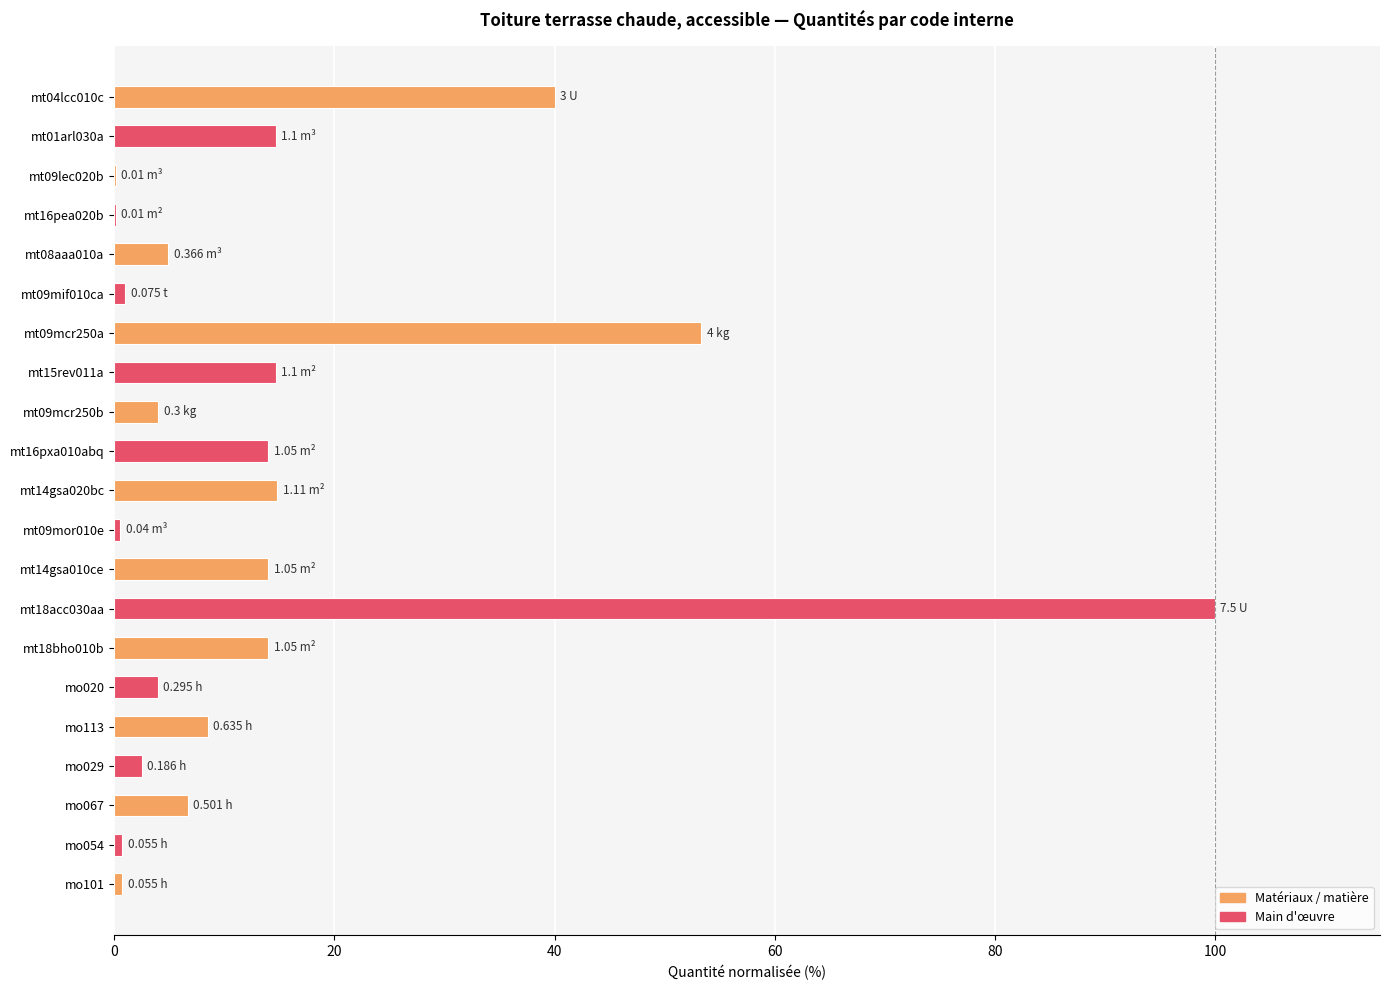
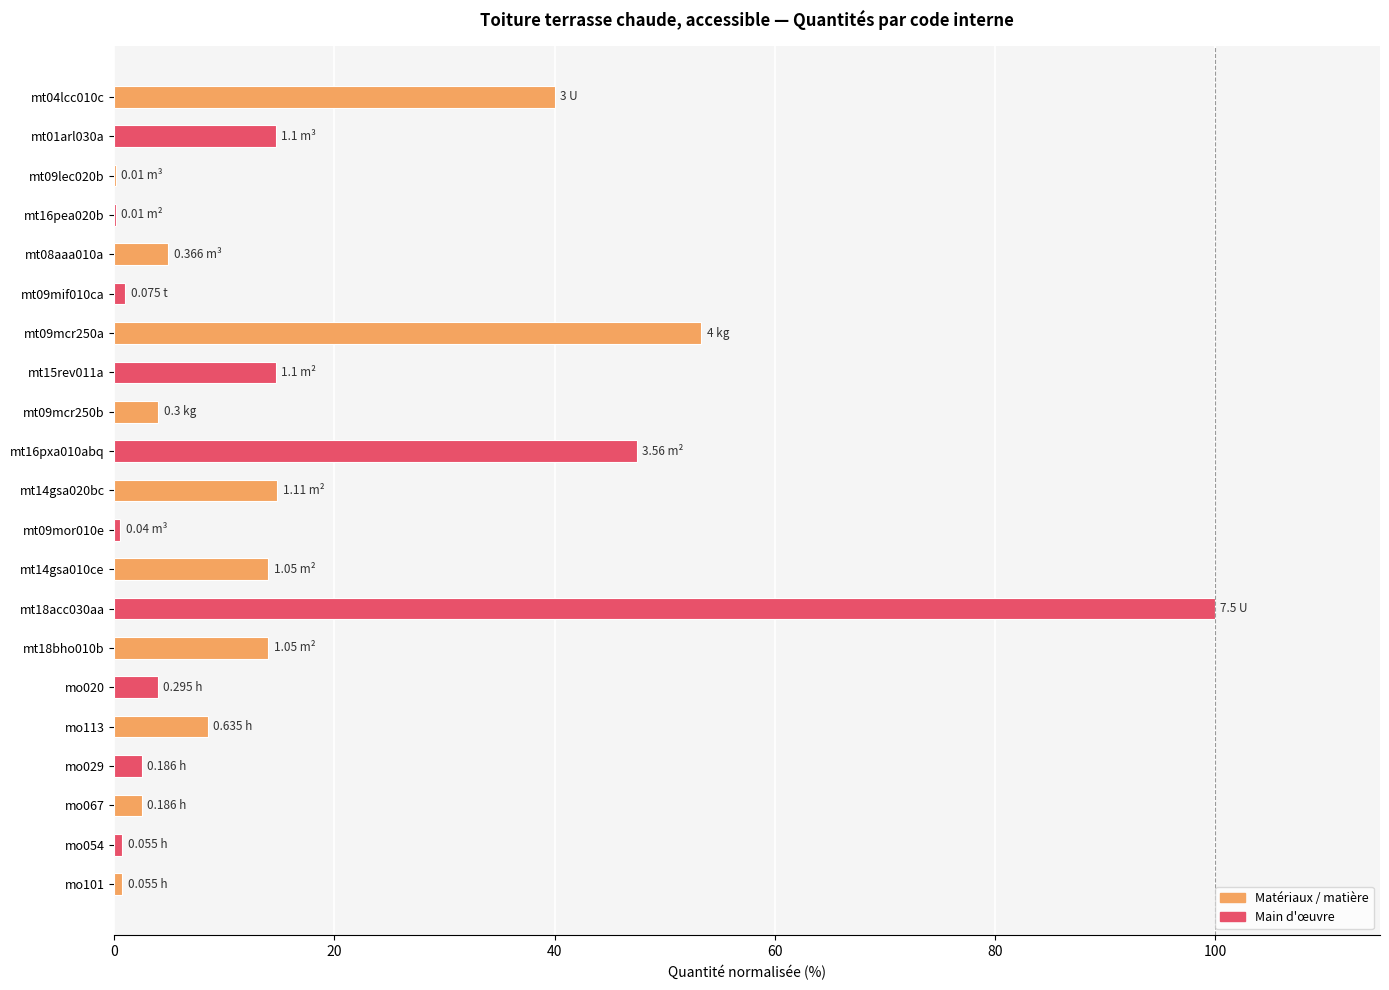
mt16pxa010abq: 1.05 -> 3.56
mo067: 0.501 -> 0.186
